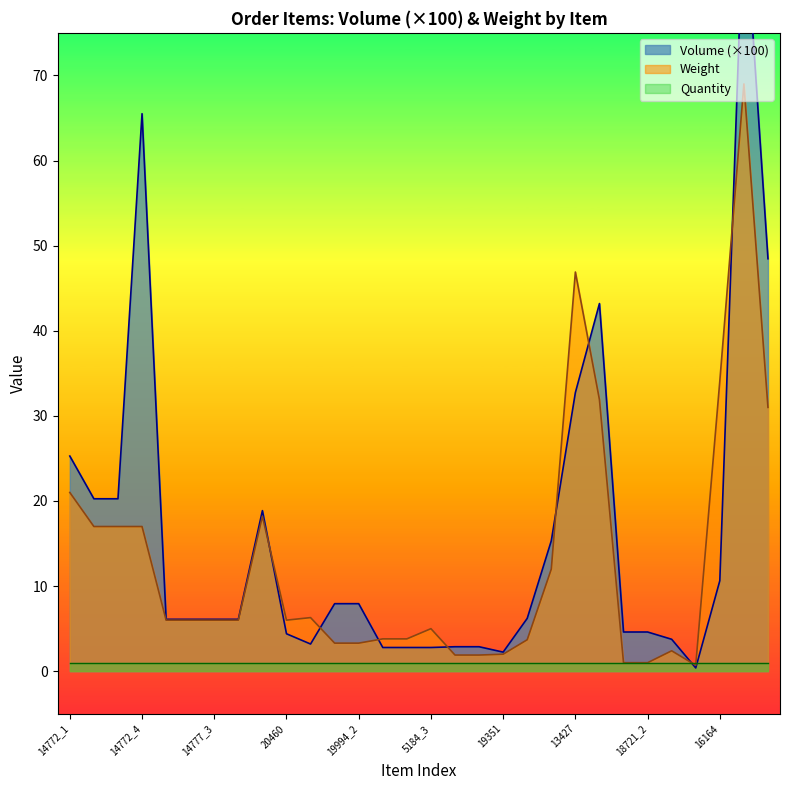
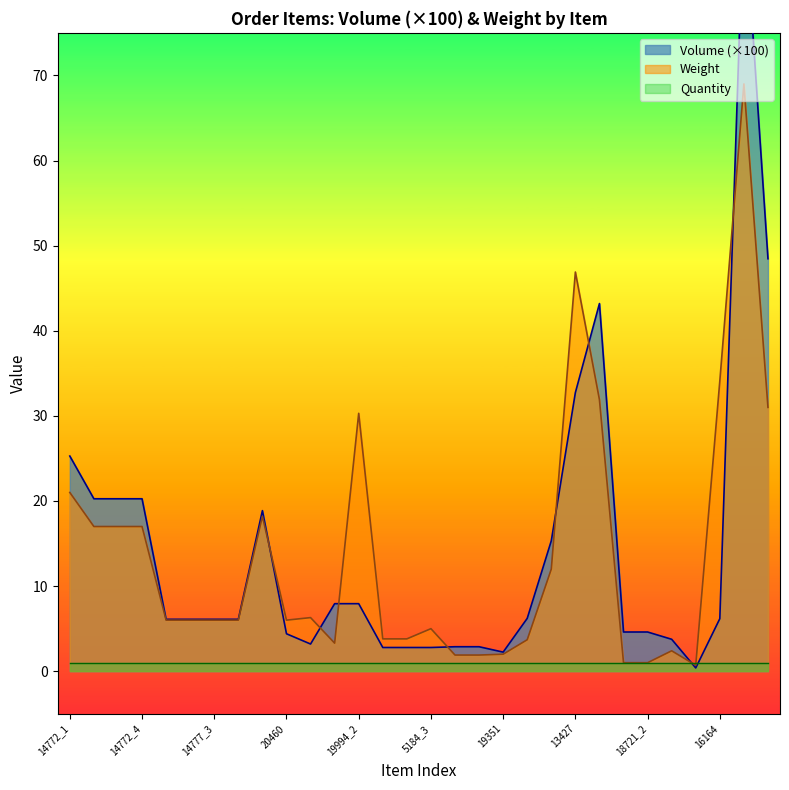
Volume (×100), 14772_4: 66 -> 20
Weight, 19994_2: 3 -> 30
Volume (×100), 16164: 11 -> 6
